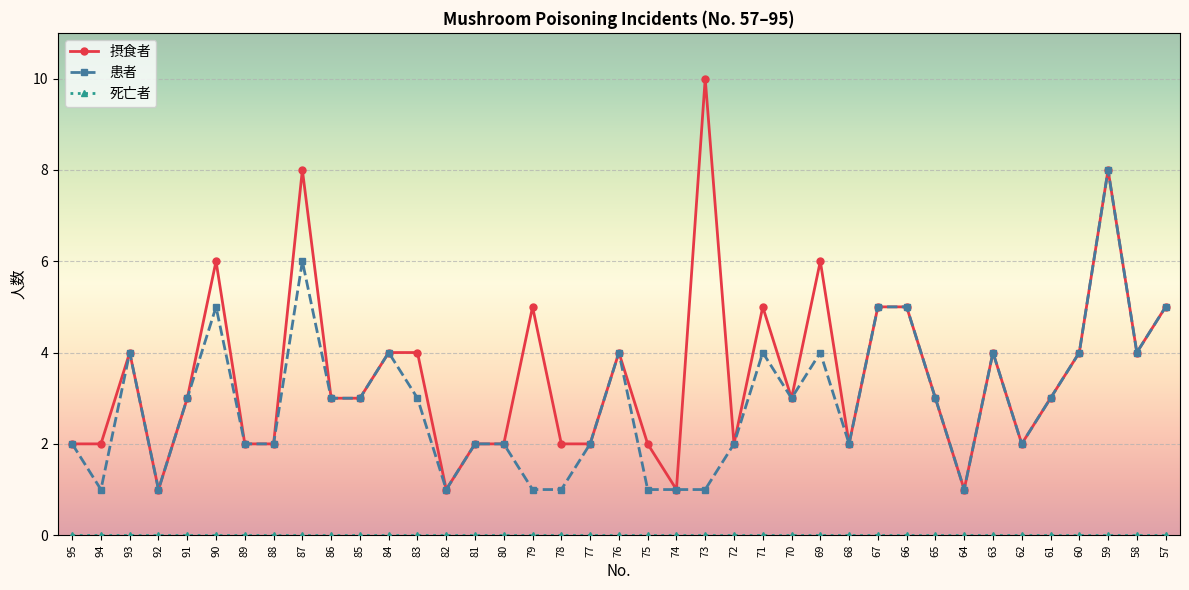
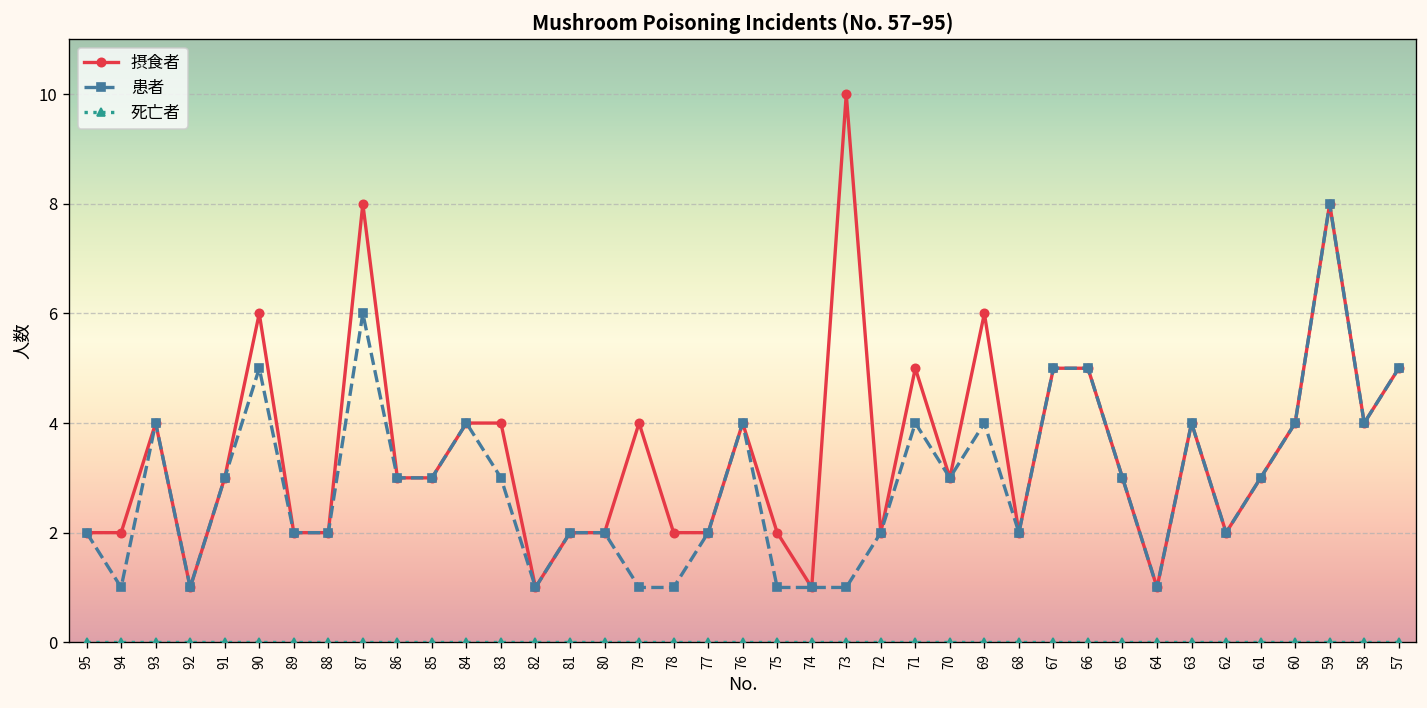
摂食者, 79: 5 -> 4
